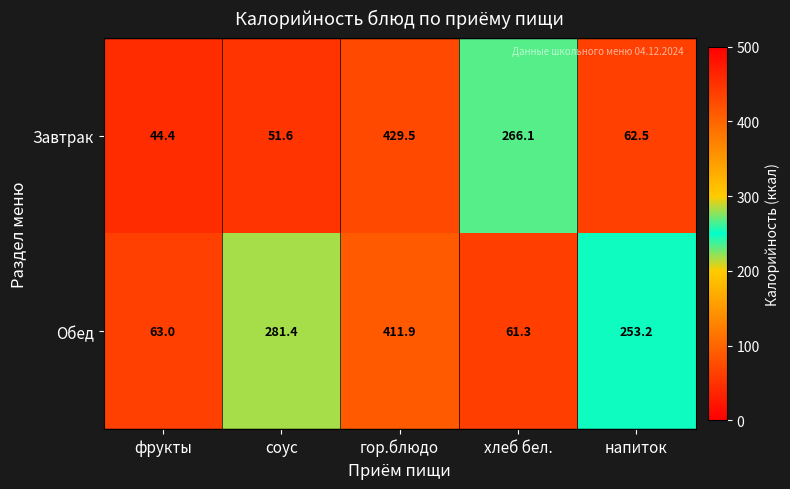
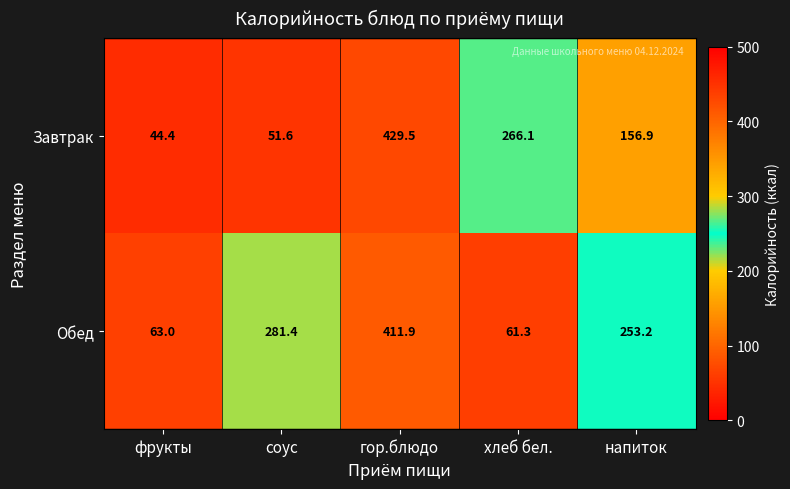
Завтрак, напиток: 62.5 -> 156.9
